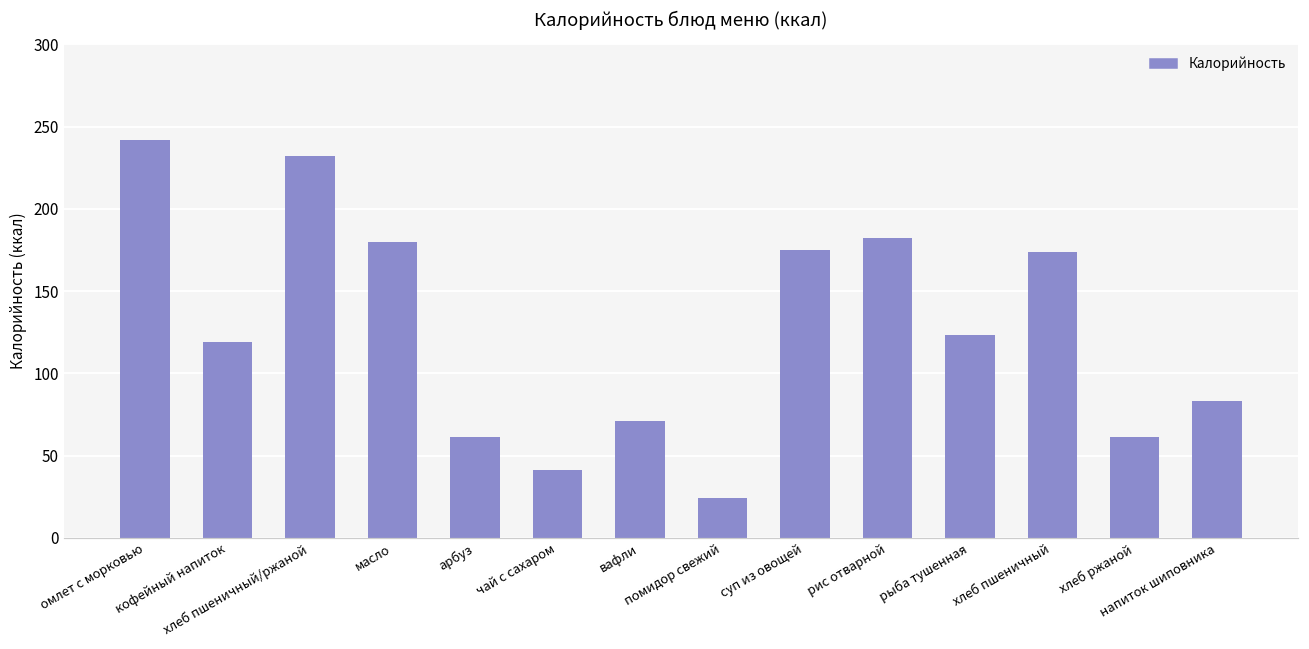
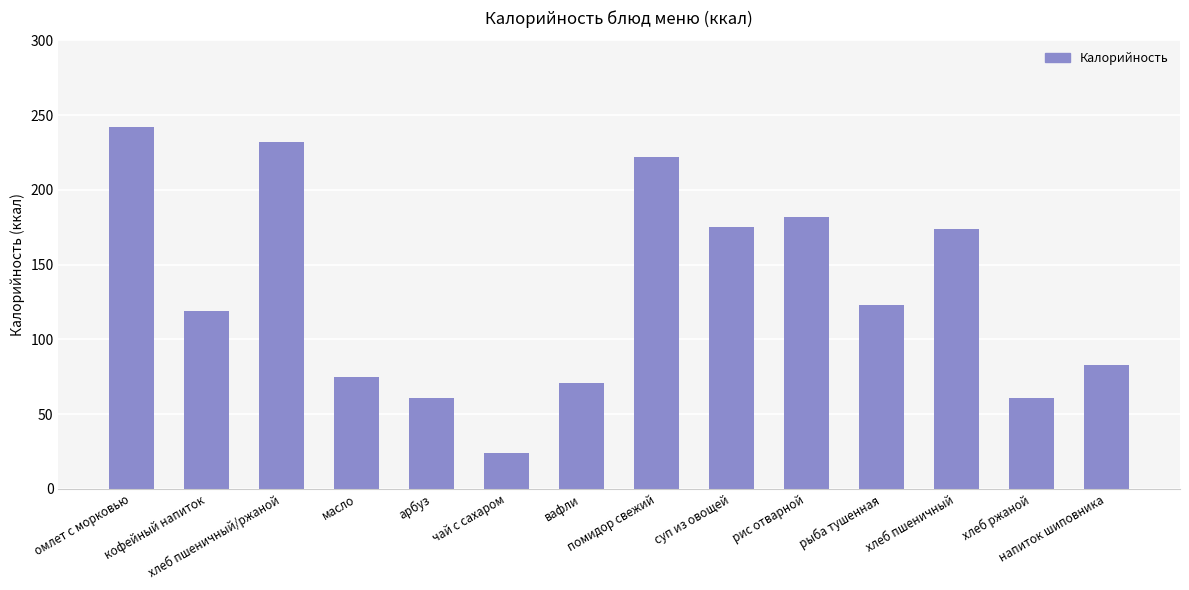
масло: 180 -> 75
чай с сахаром: 41 -> 24
помидор свежий: 24 -> 222
